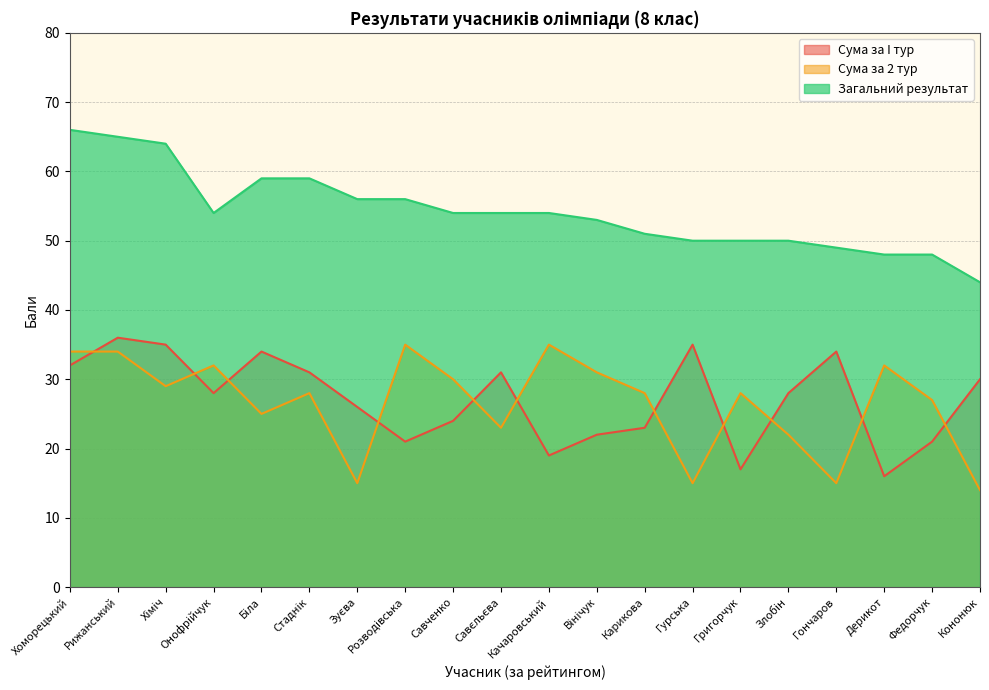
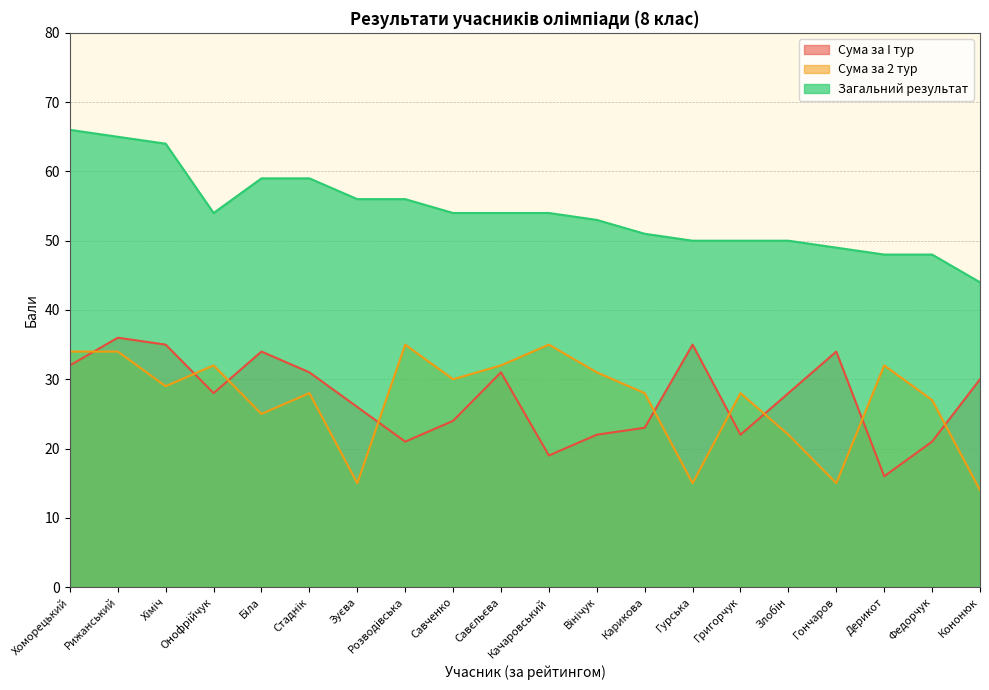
Сума за 2 тур, Савєльєва: 23 -> 32
Сума за I тур, Григорчук: 17 -> 22
